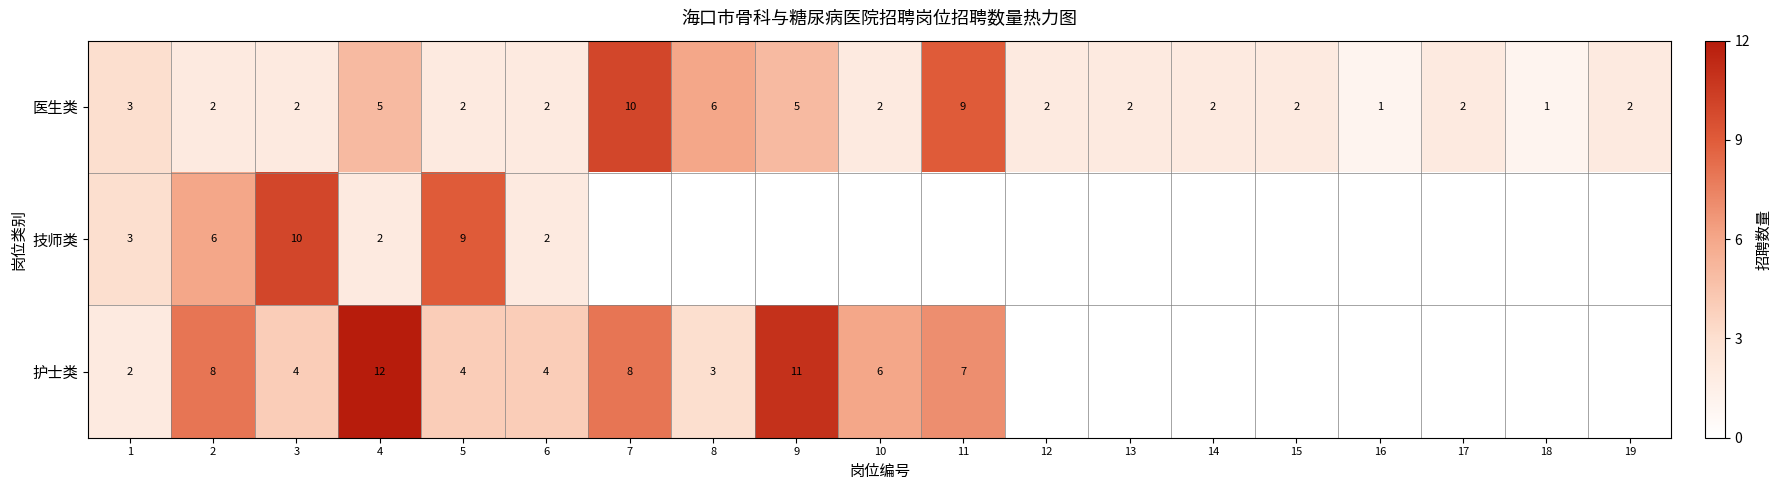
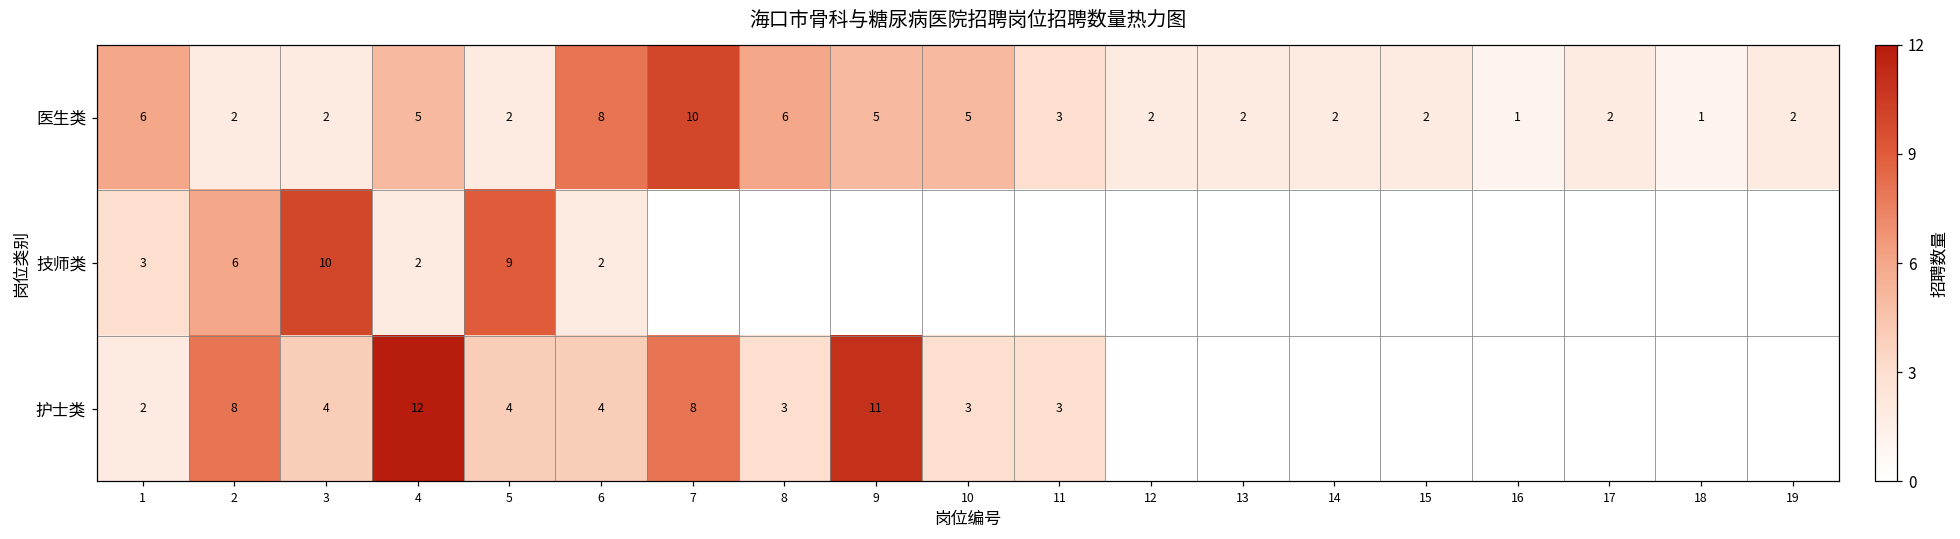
医生类, 1: 3 -> 6
医生类, 6: 2 -> 8
医生类, 10: 2 -> 5
医生类, 11: 9 -> 3
护士类, 10: 6 -> 3
护士类, 11: 7 -> 3
